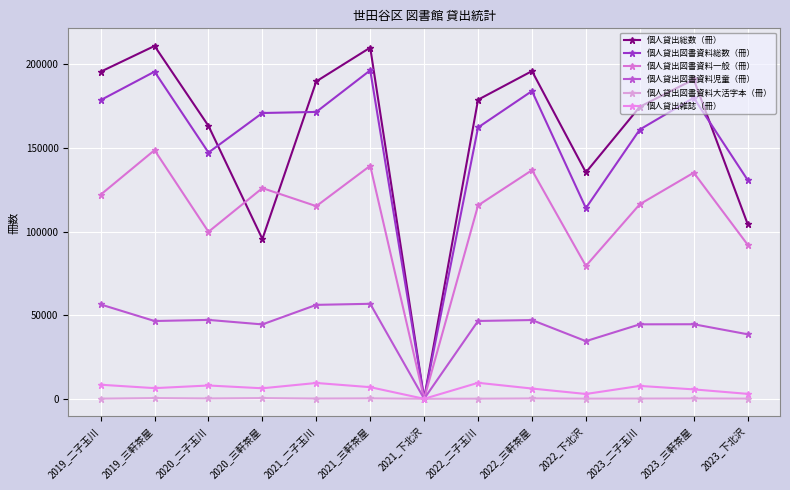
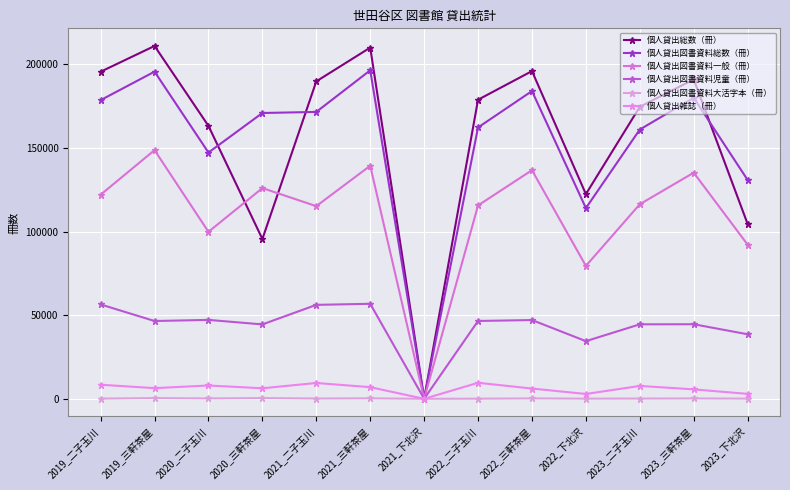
個人貸出総数（冊）, 2022_下北沢: 135000 -> 122000
